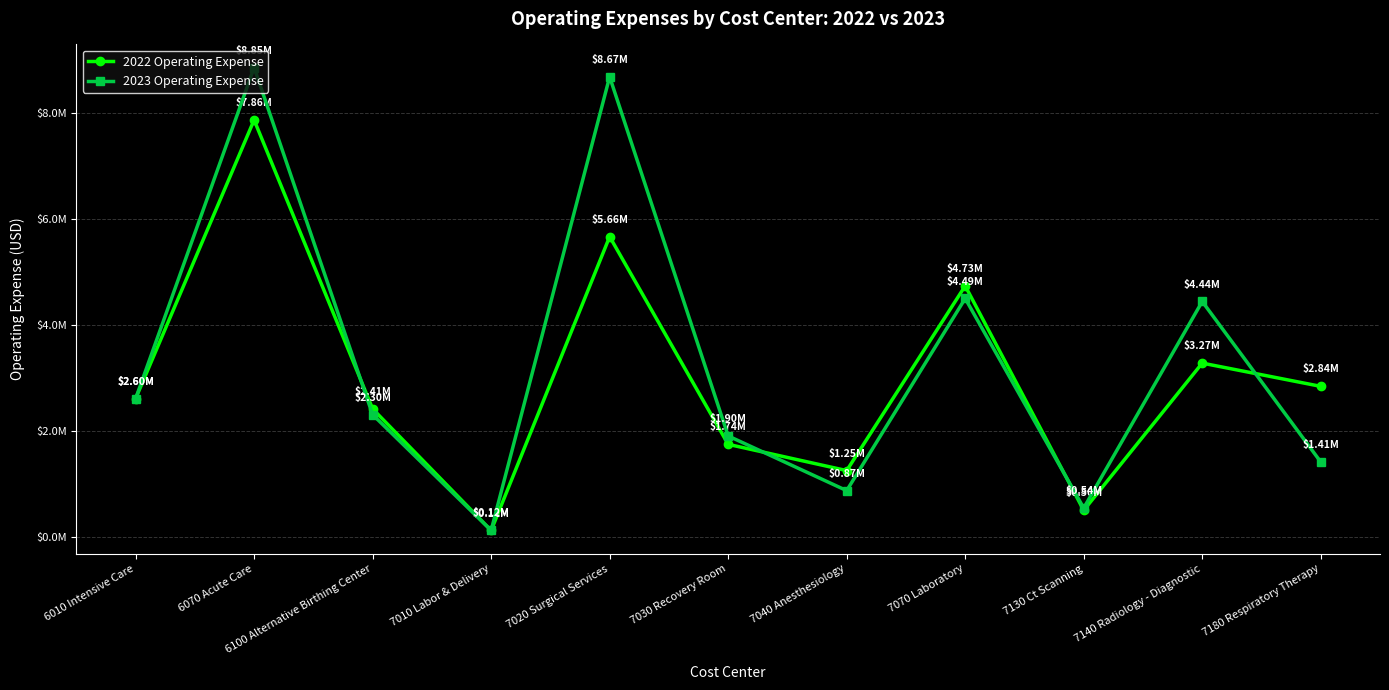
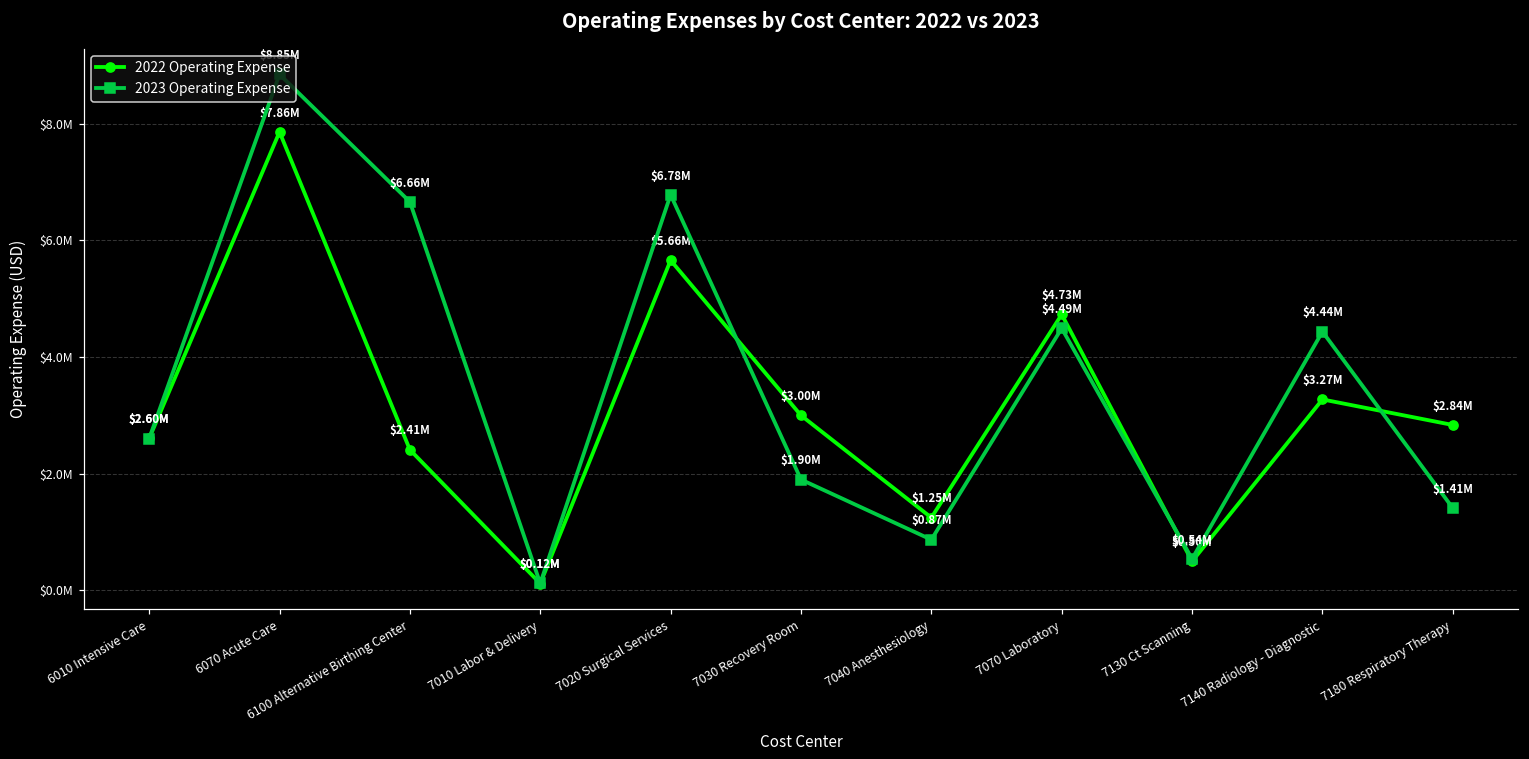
2023 Operating Expense, 6100 Alternative Birthing Center: $2.30M -> $6.66M
2023 Operating Expense, 7020 Surgical Services: $8.67M -> $6.78M
2022 Operating Expense, 7030 Recovery Room: $1.74M -> $3.00M
